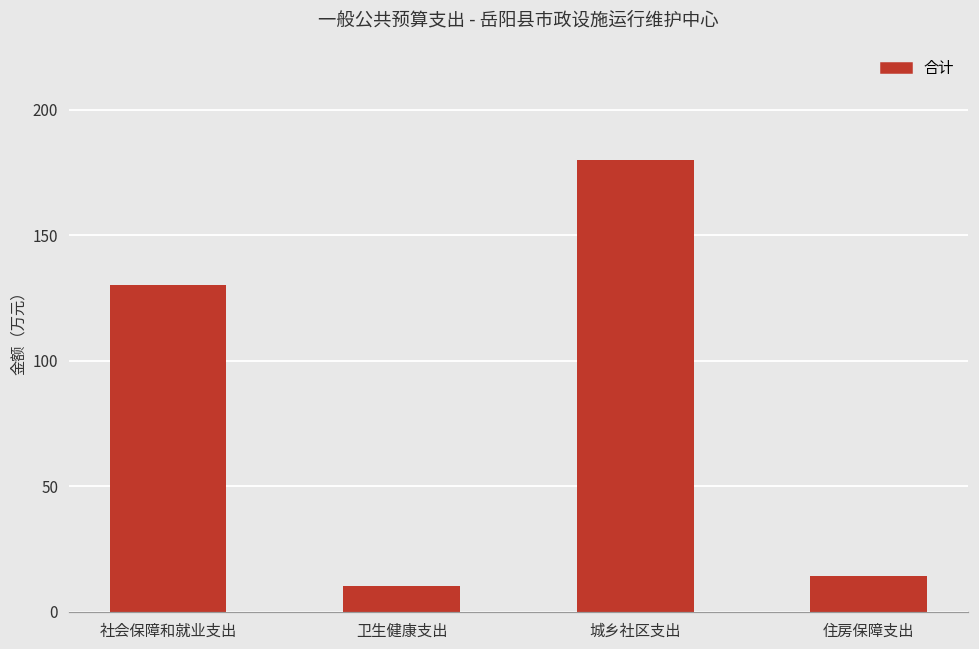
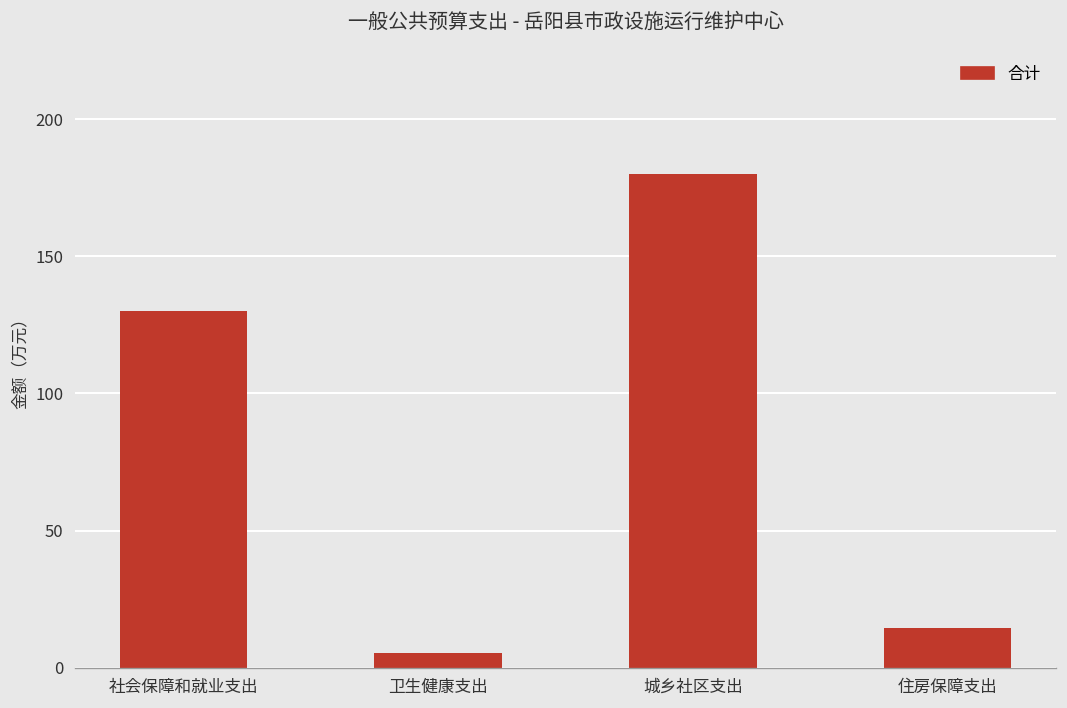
卫生健康支出: 10 -> 5
